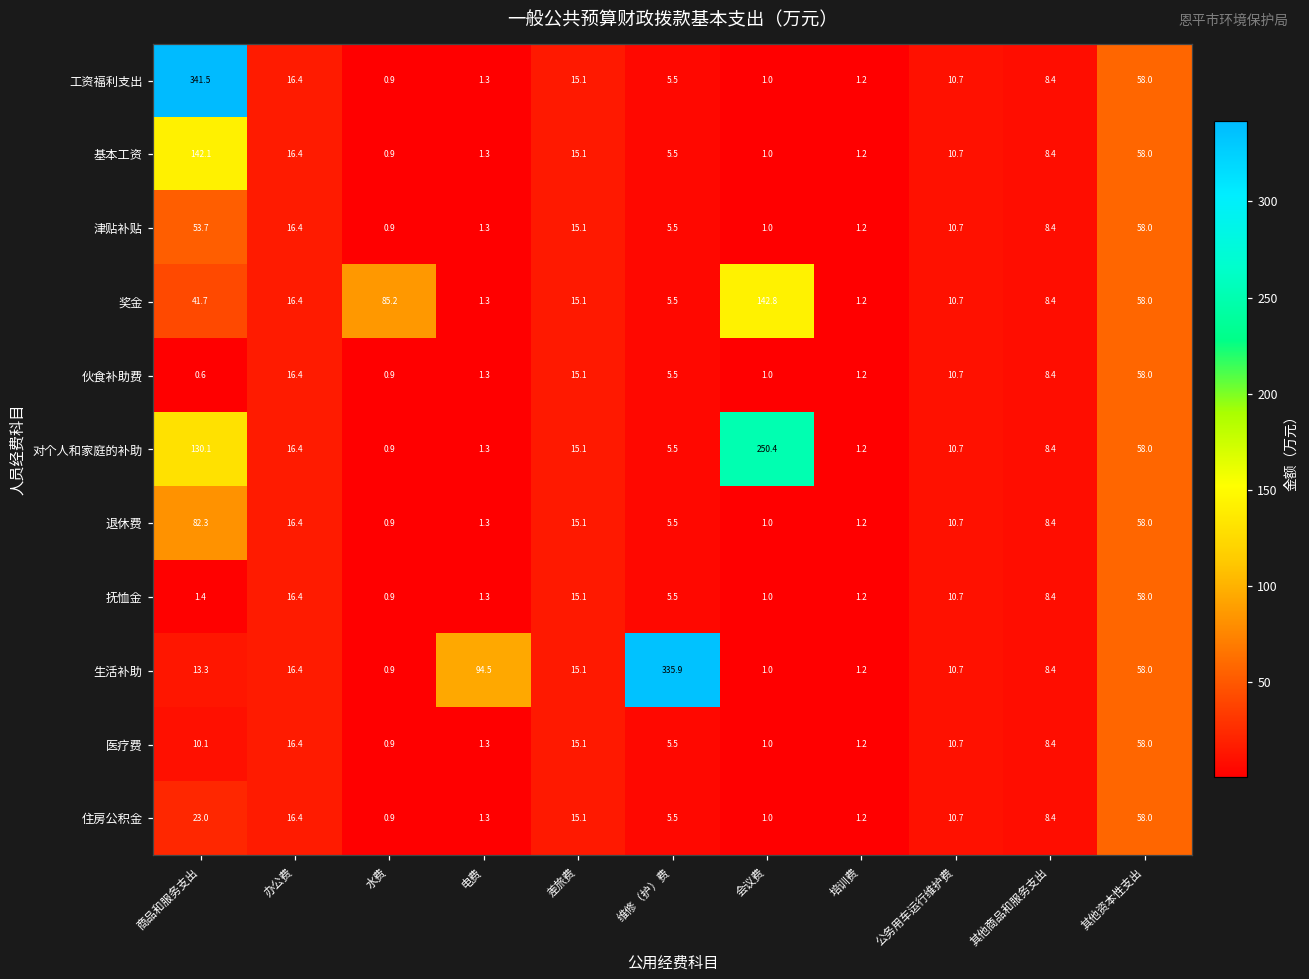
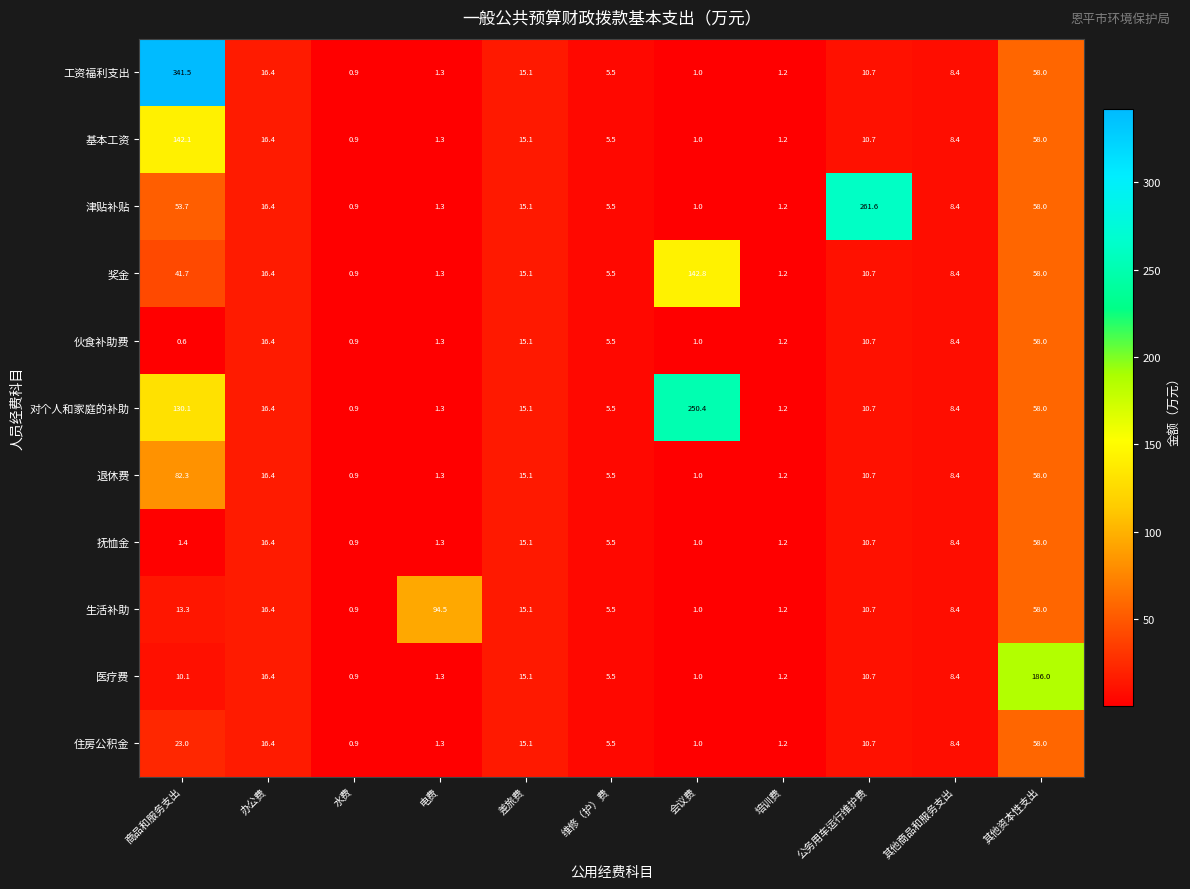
津贴补贴, 公务用车运行维护费: 10.7 -> 261.6
奖金, 水费: 85.2 -> 0.9
生活补助, 维修（护）费: 335.9 -> 5.5
医疗费, 其他资本性支出: 58.0 -> 186.0
